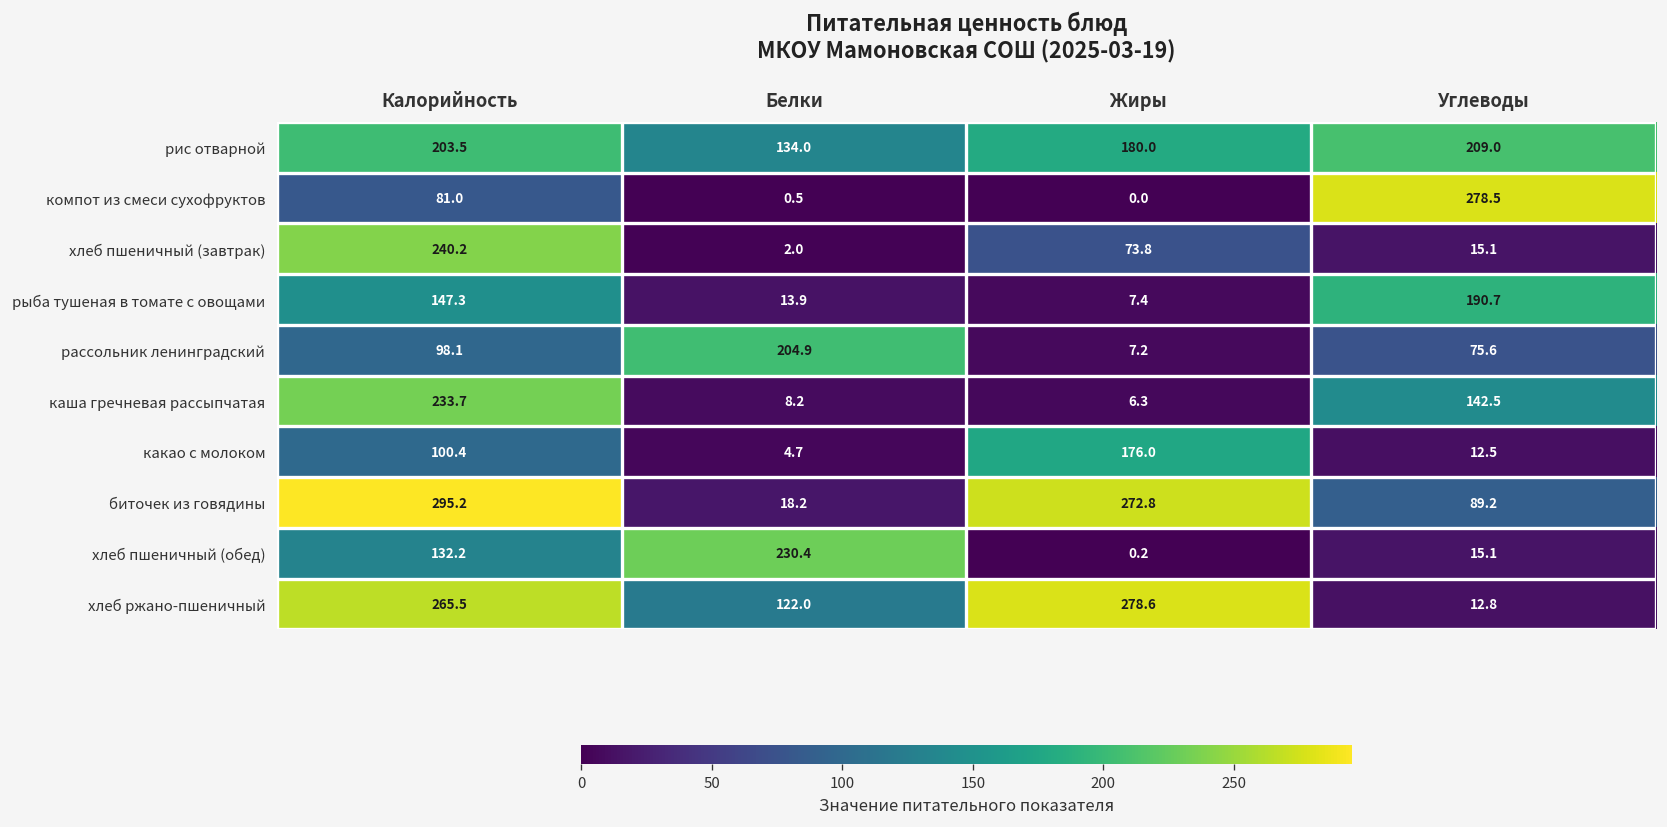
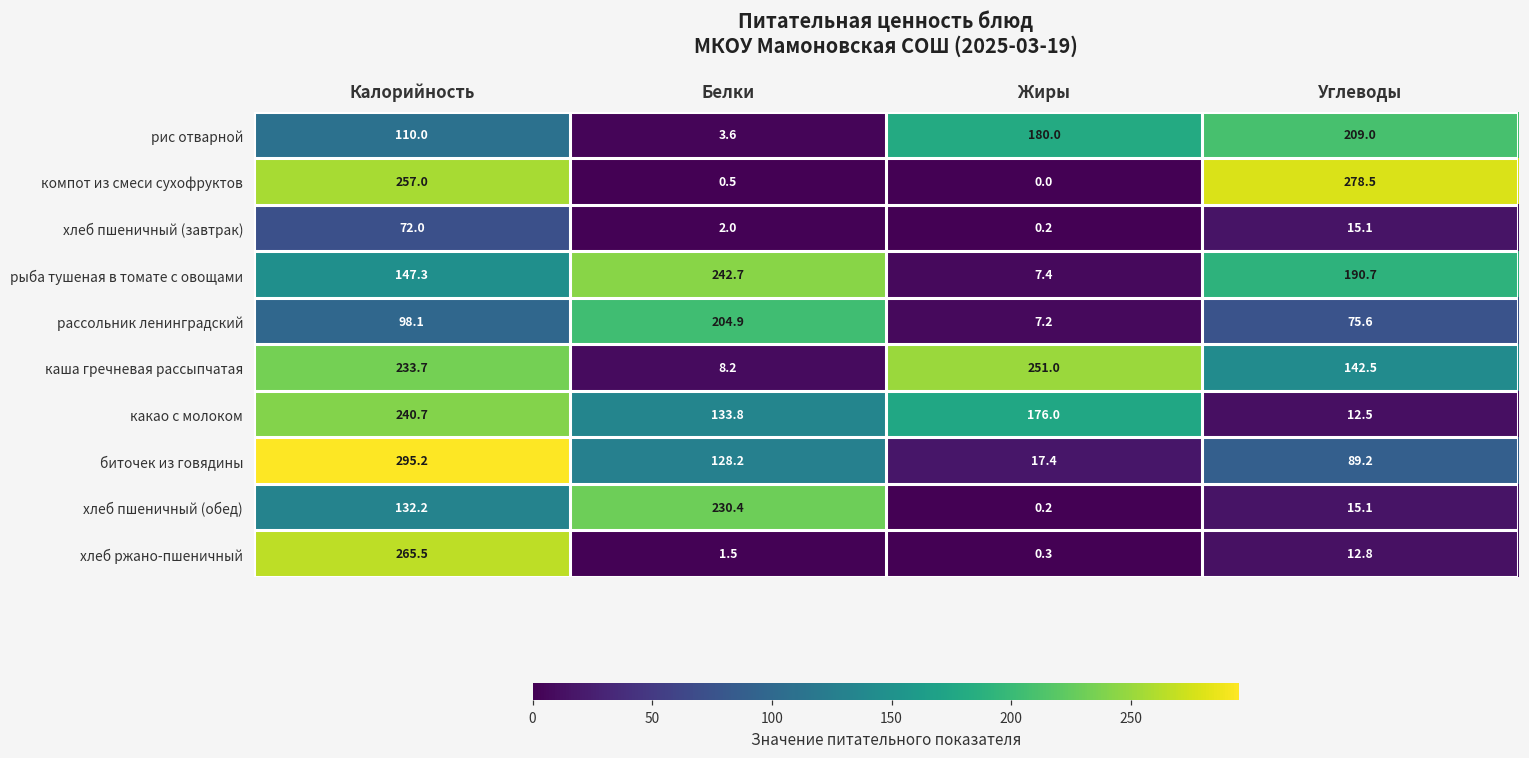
рис отварной, Калорийность: 203.5 -> 110.0
рис отварной, Белки: 134.0 -> 3.6
компот из смеси сухофруктов, Калорийность: 81.0 -> 257.0
хлеб пшеничный (завтрак), Калорийность: 240.2 -> 72.0
хлеб пшеничный (завтрак), Жиры: 73.8 -> 0.2
рыба тушеная в томате с овощами, Белки: 13.9 -> 242.7
каша гречневая рассыпчатая, Жиры: 6.3 -> 251.0
какао с молоком, Калорийность: 100.4 -> 240.7
какао с молоком, Белки: 4.7 -> 133.8
биточек из говядины, Белки: 18.2 -> 128.2
биточек из говядины, Жиры: 272.8 -> 17.4
хлеб ржано-пшеничный, Белки: 122.0 -> 1.5
хлеб ржано-пшеничный, Жиры: 278.6 -> 0.3
